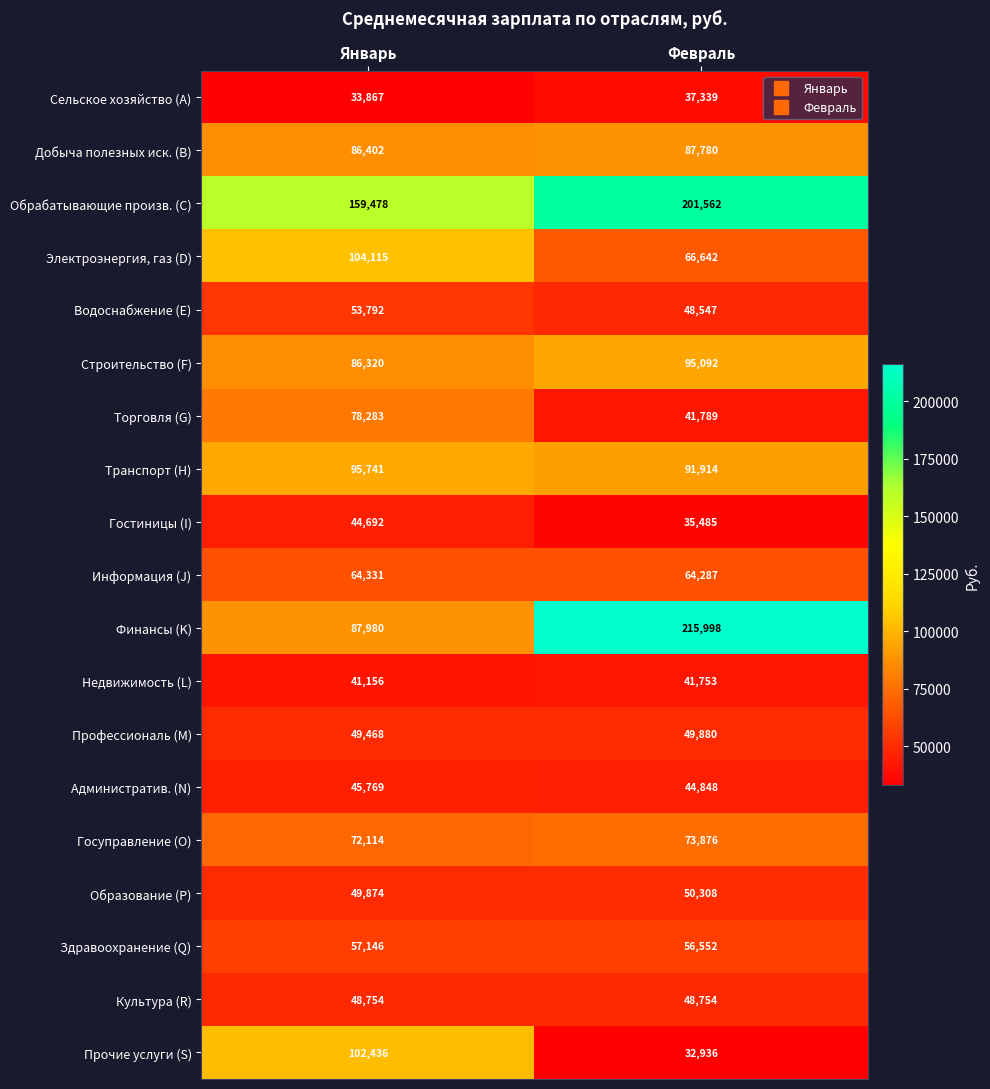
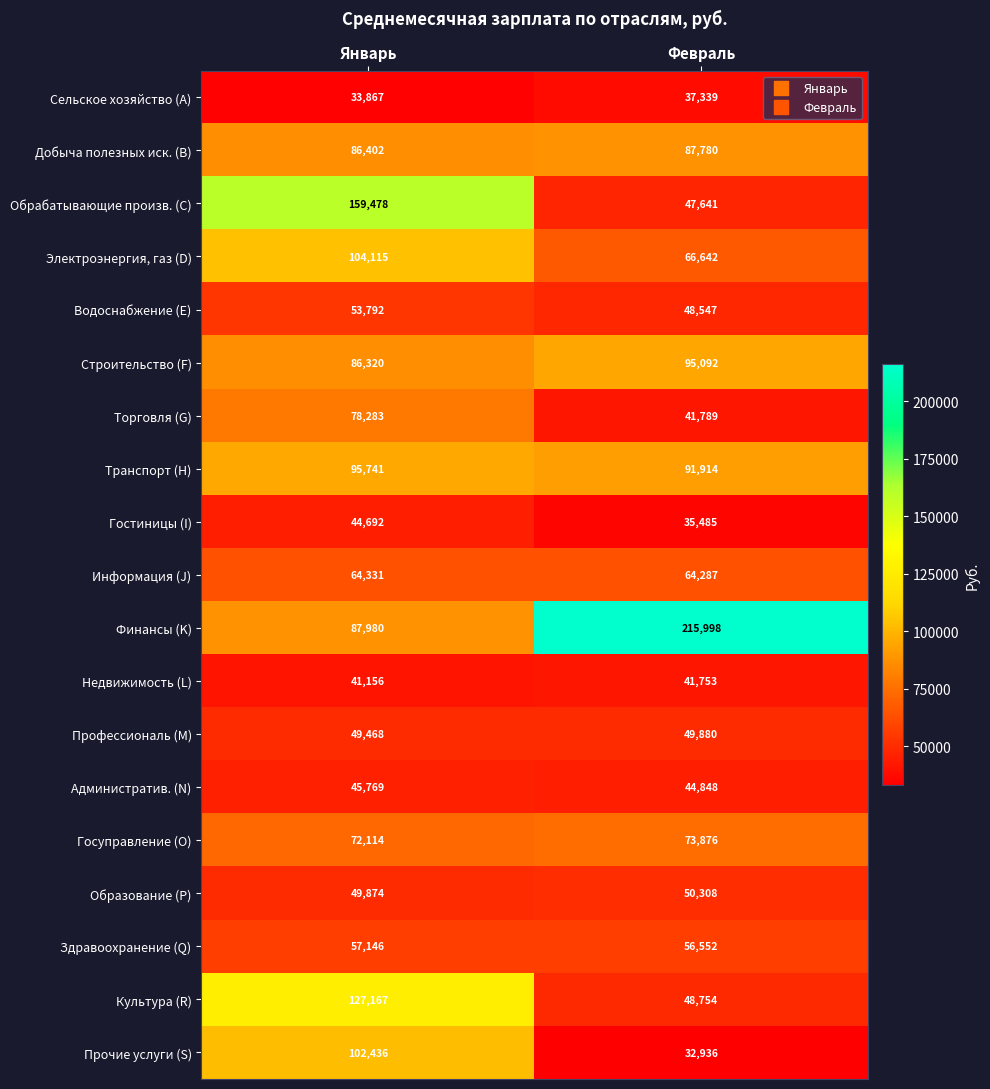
Обрабатывающие произв. (C), Февраль: 201,562 -> 47,641
Культура (R), Январь: 48,754 -> 127,167
